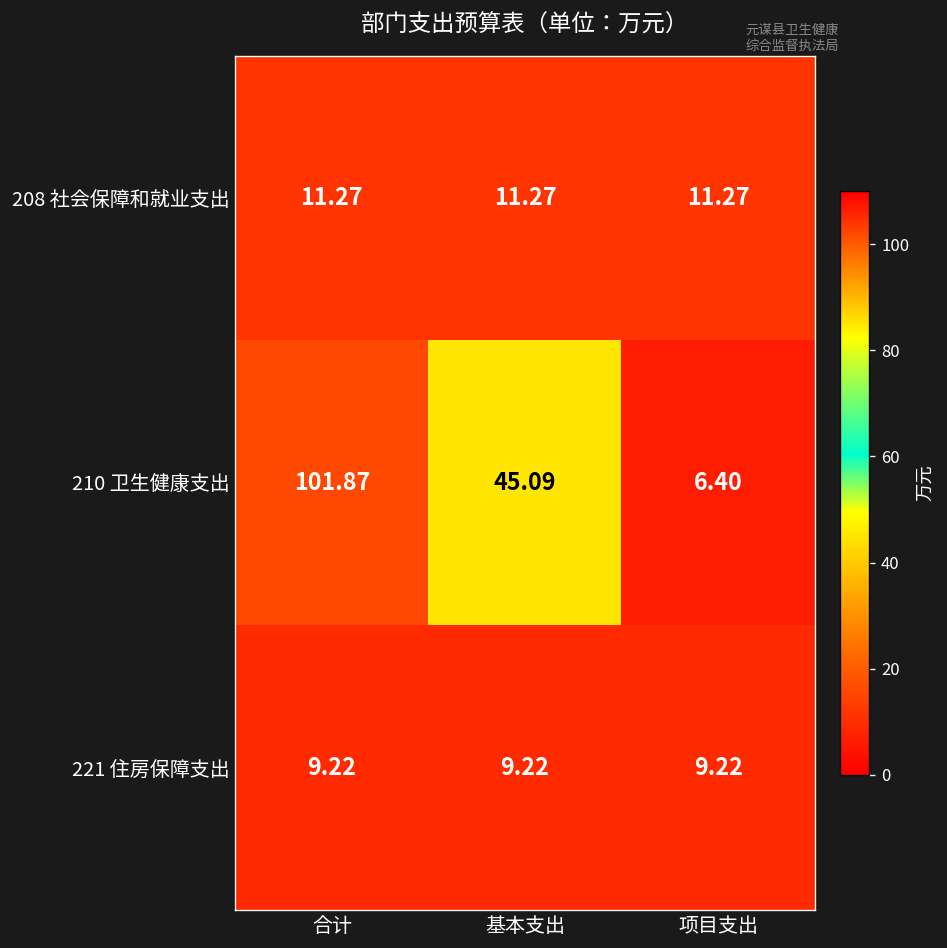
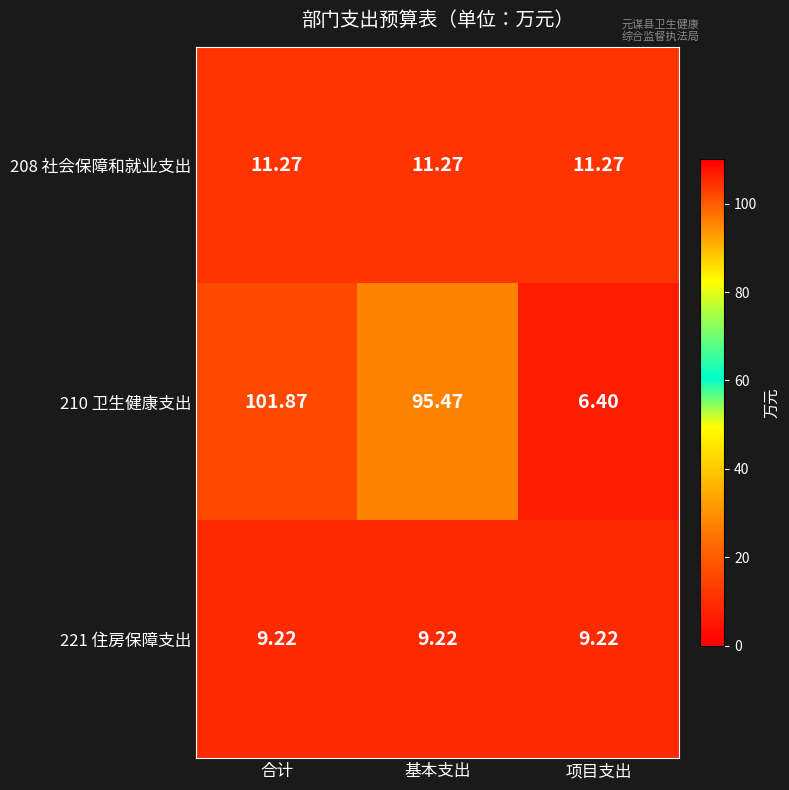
210 卫生健康支出, 基本支出: 45.09 -> 95.47
